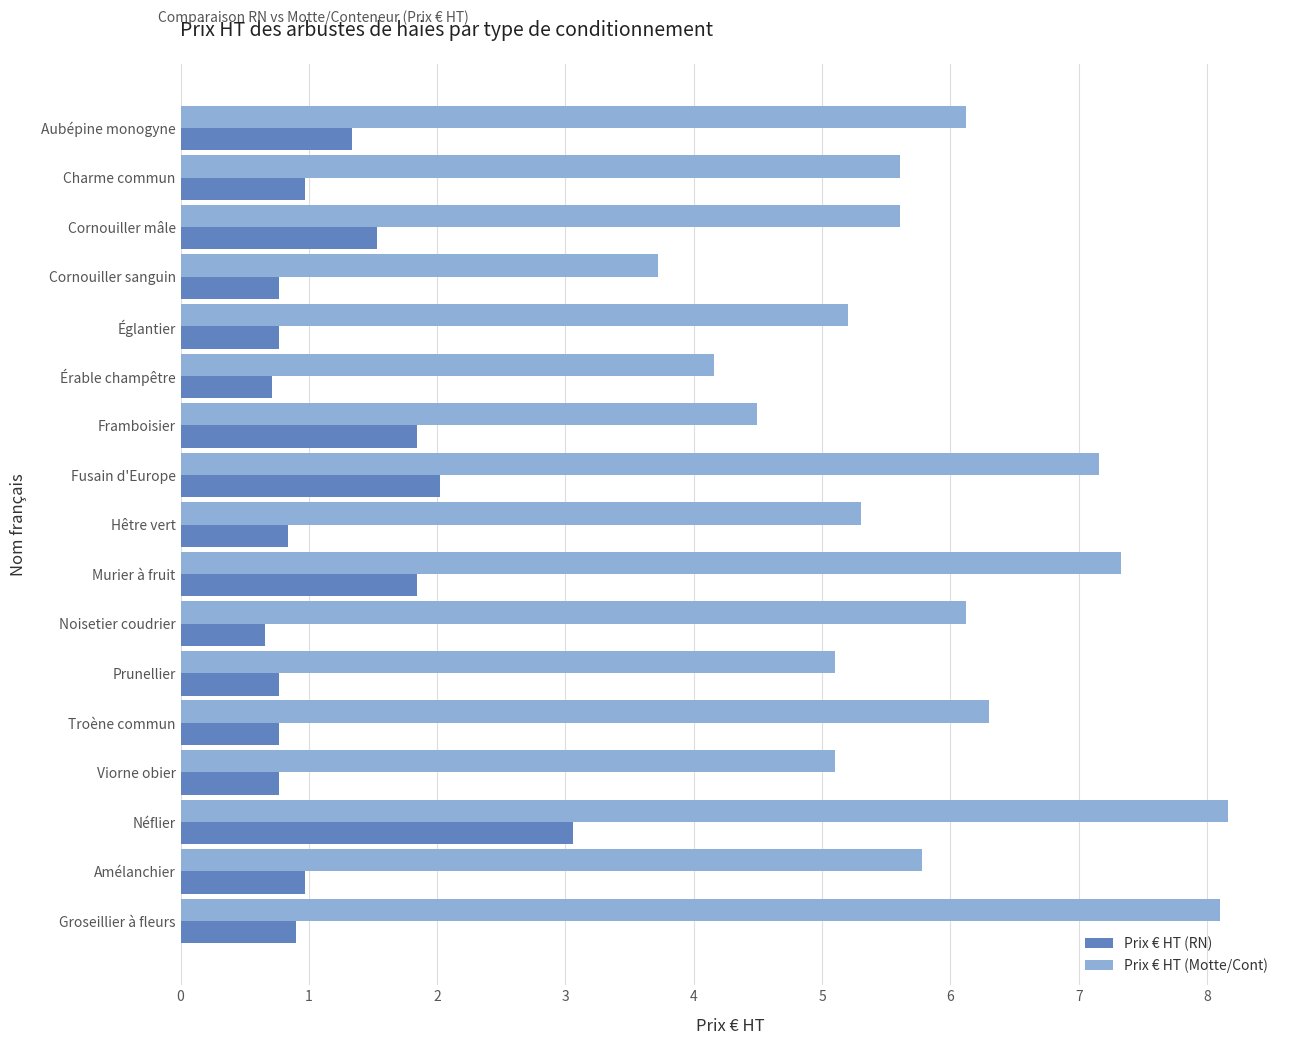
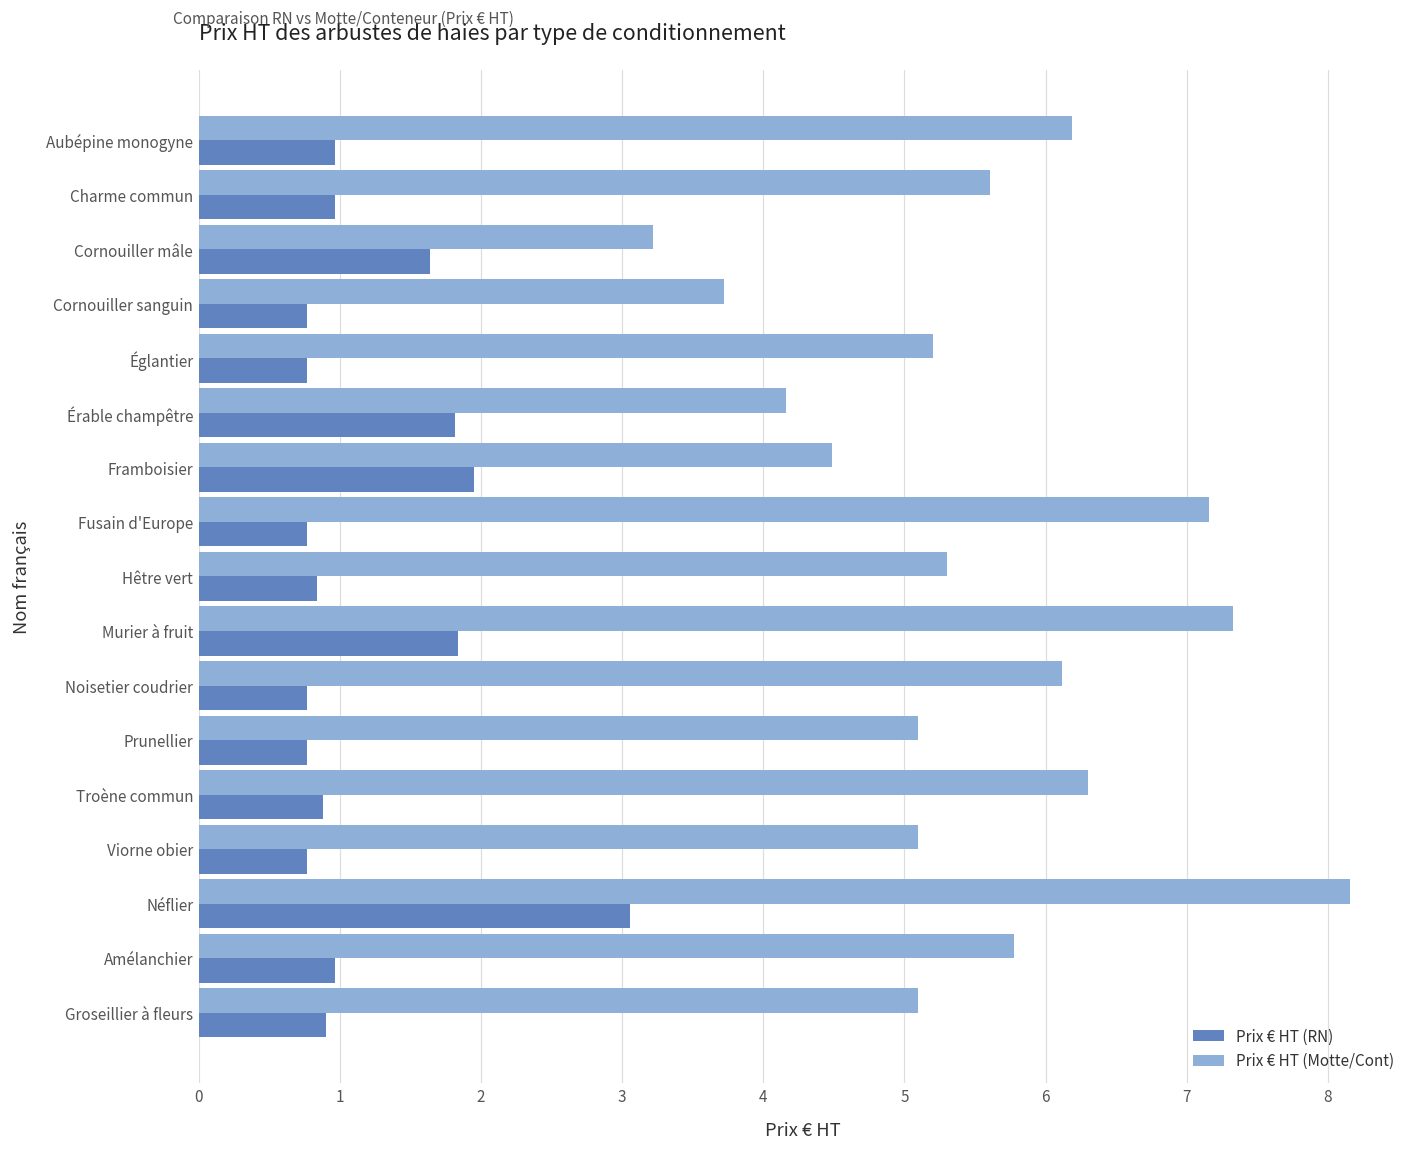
Prix € HT (Motte/Cont), Aubépine monogyne: 6.12 -> 6.19
Prix € HT (RN), Aubépine monogyne: 1.34 -> 0.97
Prix € HT (Motte/Cont), Cornouiller mâle: 5.61 -> 3.22
Prix € HT (RN), Cornouiller mâle: 1.53 -> 1.64
Prix € HT (RN), Érable champêtre: 0.71 -> 1.82
Prix € HT (RN), Framboisier: 1.84 -> 1.95
Prix € HT (RN), Fusain d'Europe: 2.02 -> 0.77
Prix € HT (RN), Noisetier coudrier: 0.66 -> 0.77
Prix € HT (RN), Troène commun: 0.77 -> 0.88
Prix € HT (Motte/Cont), Groseillier à fleurs: 8.1 -> 5.1
